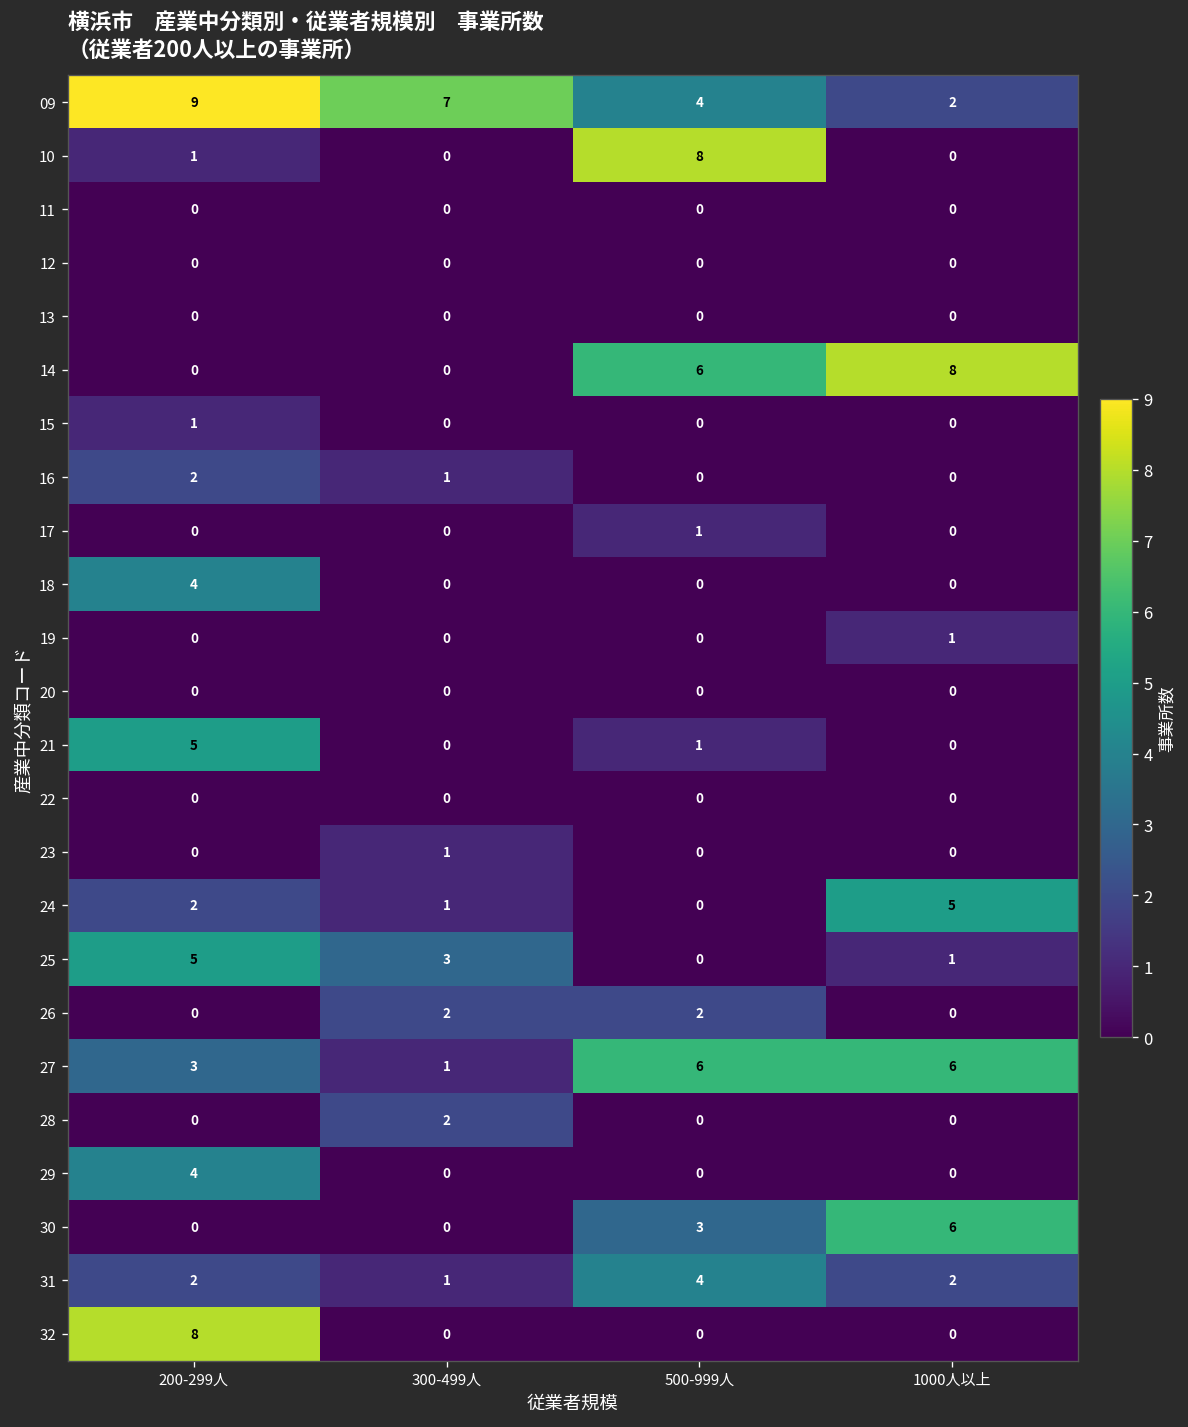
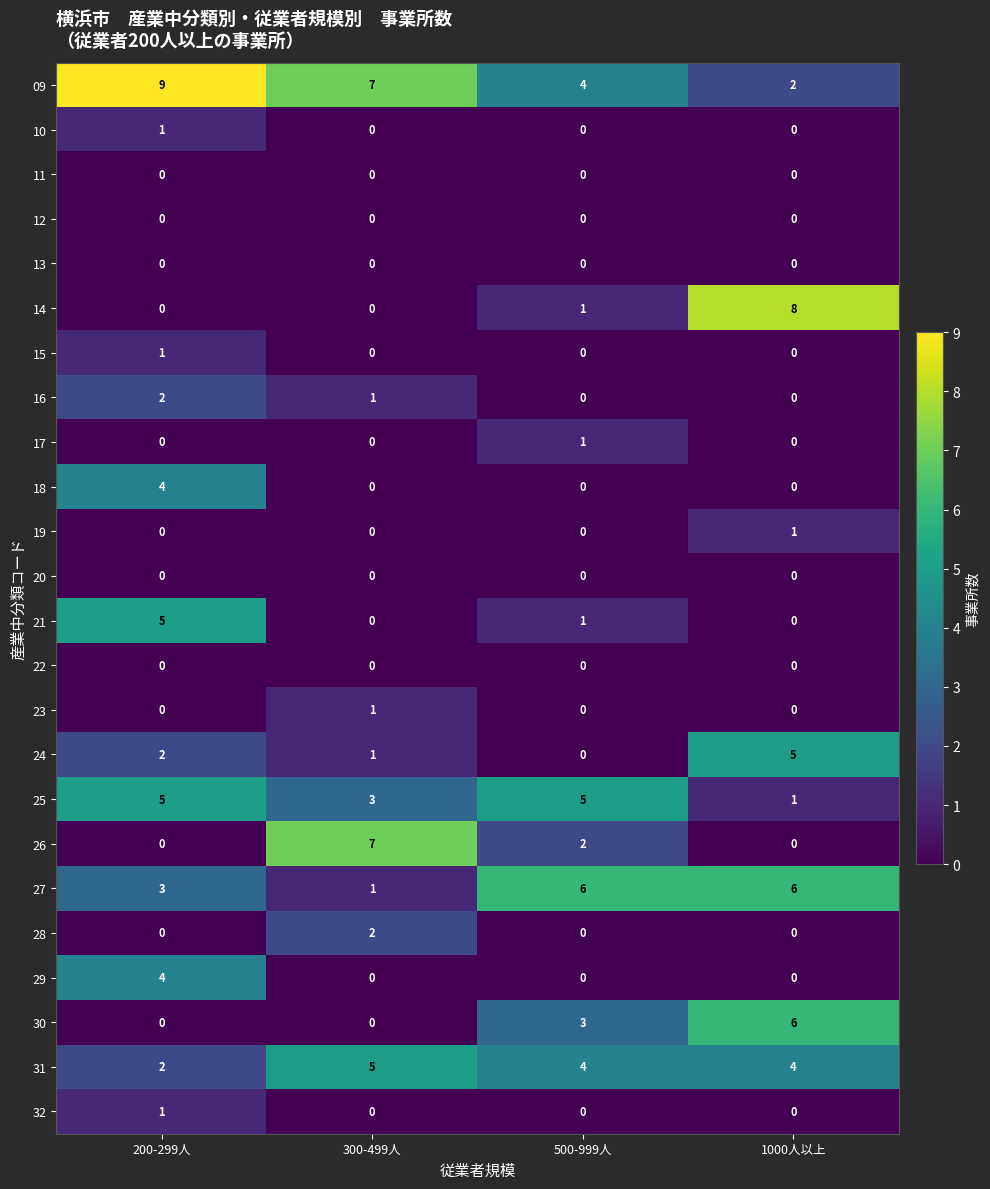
10, 500-999人: 8 -> 0
14, 500-999人: 6 -> 1
25, 500-999人: 0 -> 5
26, 300-499人: 2 -> 7
31, 300-499人: 1 -> 5
31, 1000人以上: 2 -> 4
32, 200-299人: 8 -> 1
